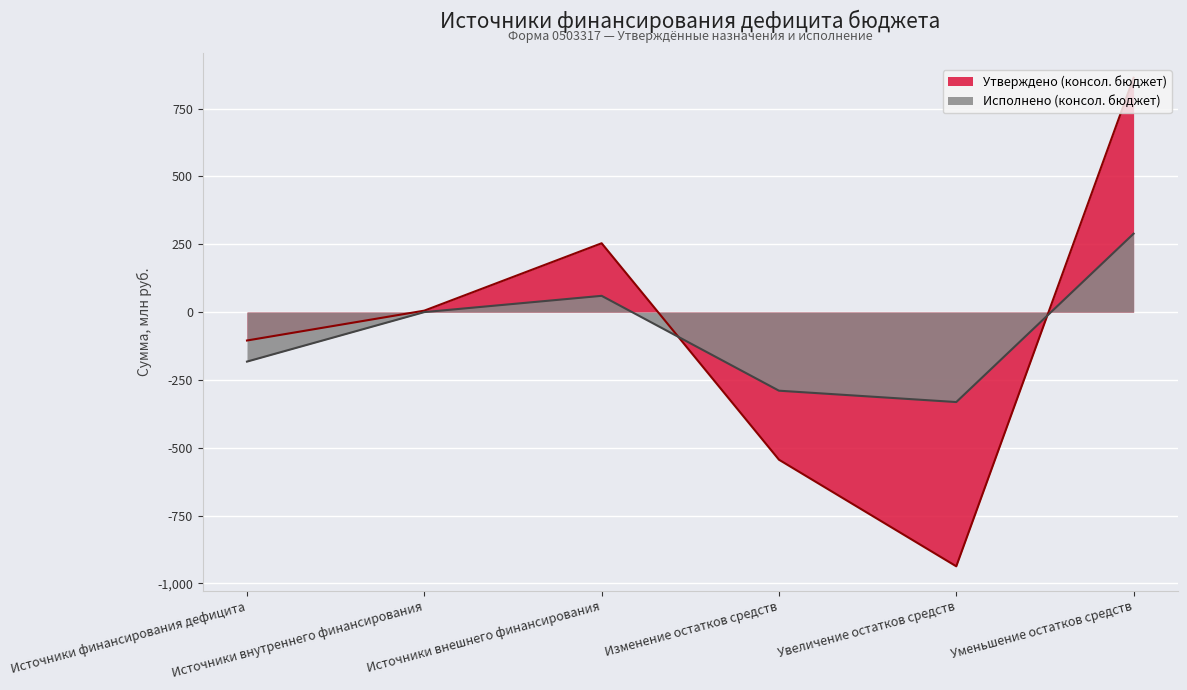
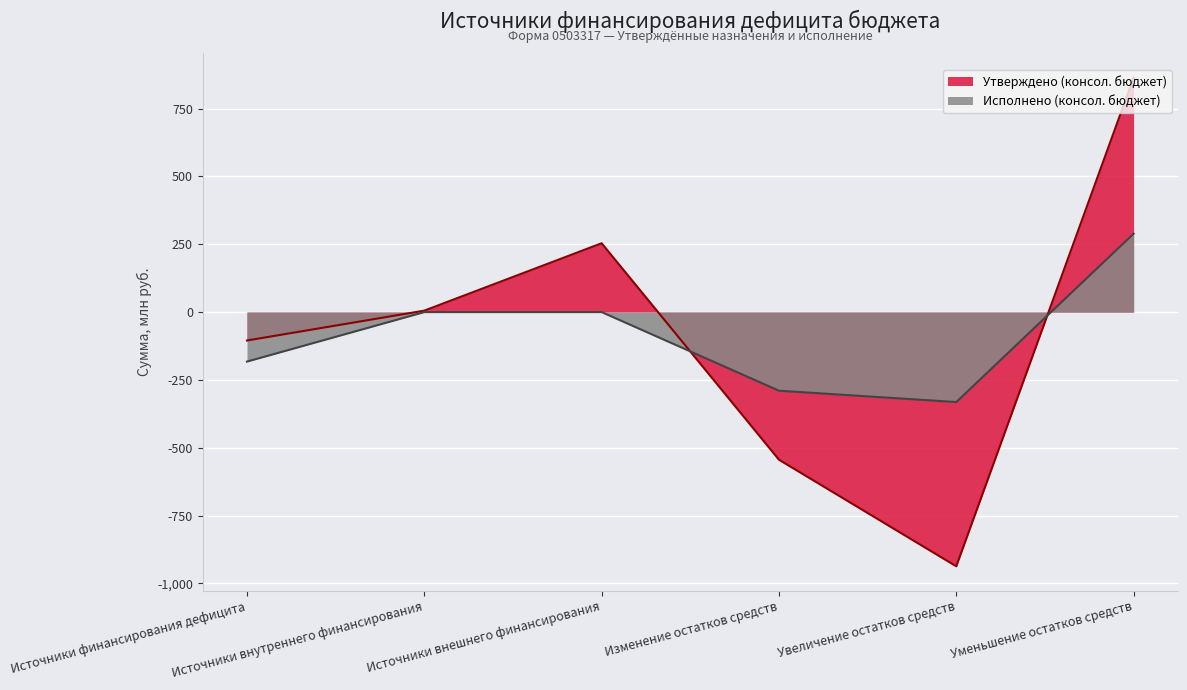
Исполнено (консол. бюджет), Источники внешнего финансирования: 60 -> 0
